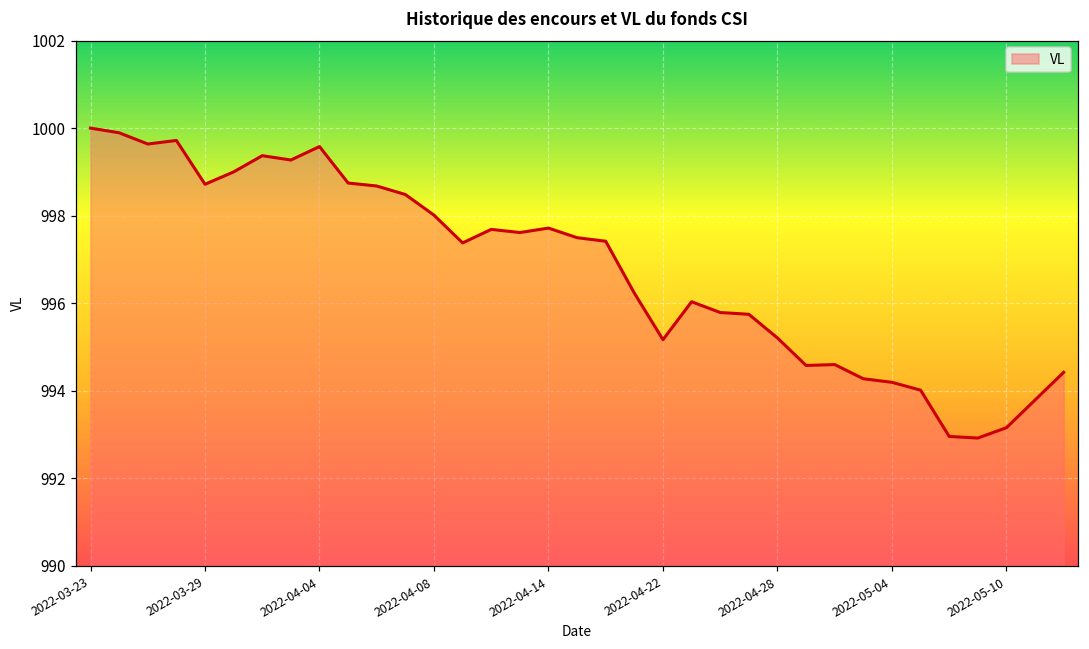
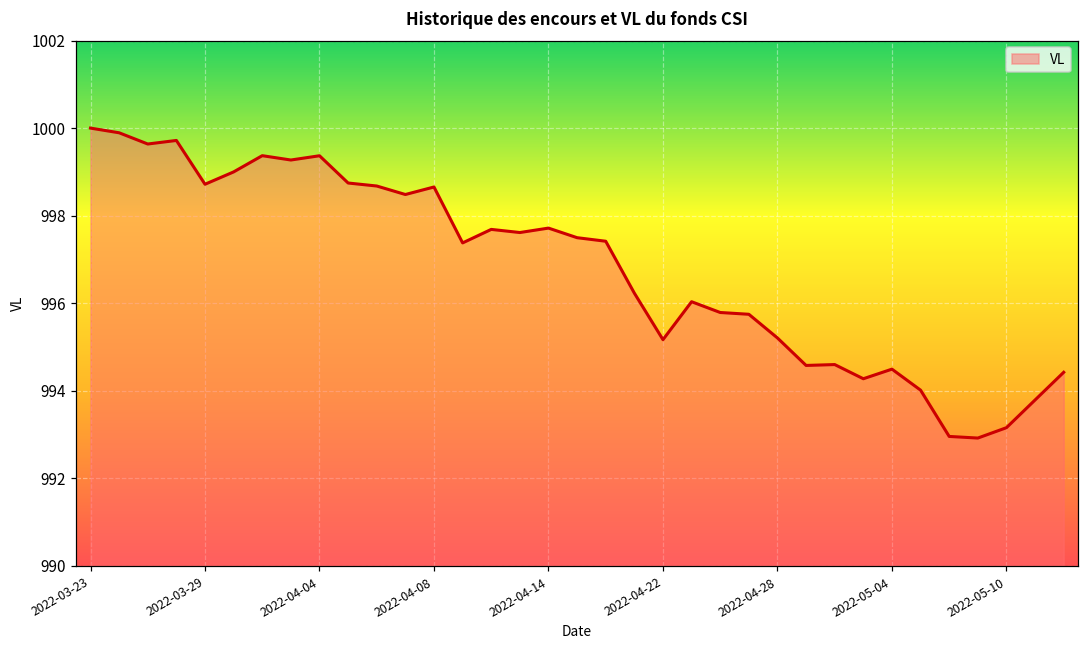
2022-04-04: 999.6 -> 999.4
2022-04-08: 998.0 -> 998.7
2022-05-04: 994.2 -> 994.5
